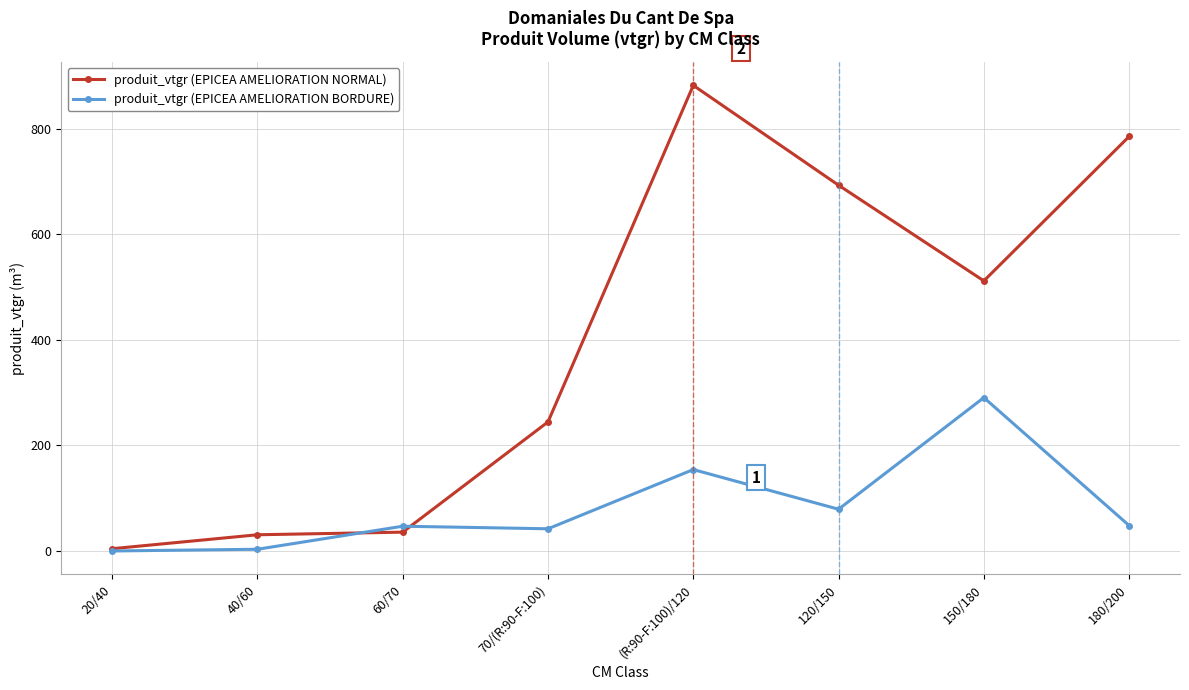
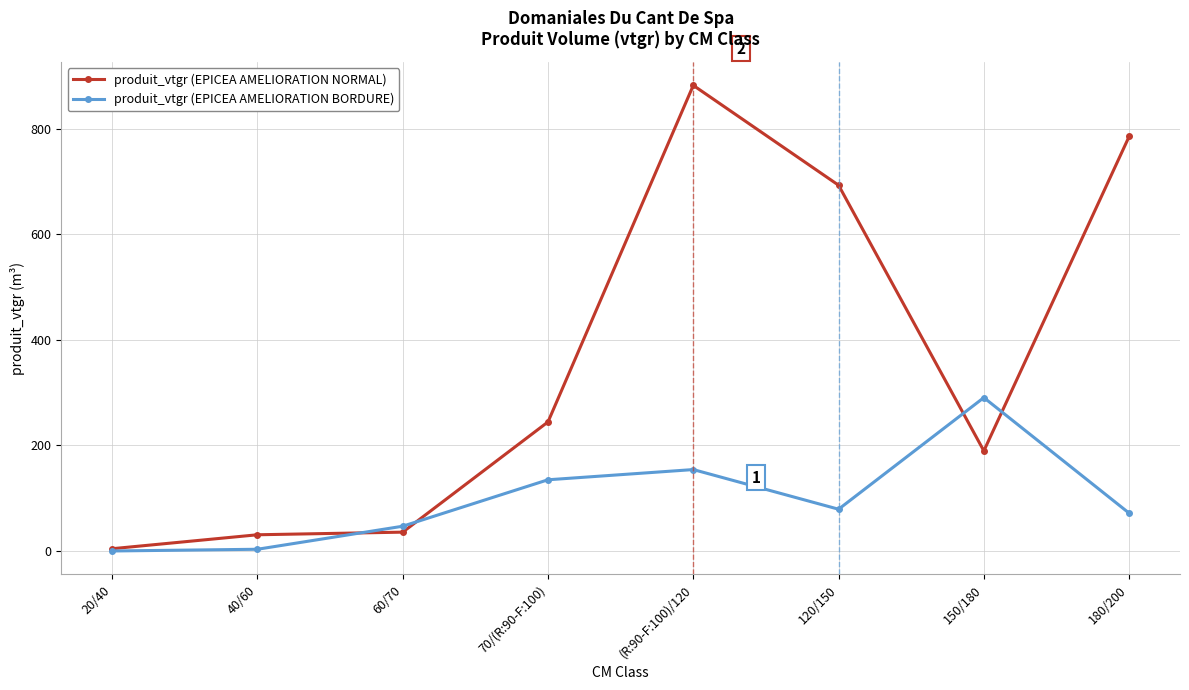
produit_vtgr (EPICEA AMELIORATION BORDURE), 70/(R:90-F:100): 40 -> 140
produit_vtgr (EPICEA AMELIORATION NORMAL), 150/180: 510 -> 190
produit_vtgr (EPICEA AMELIORATION BORDURE), 180/200: 50 -> 70
